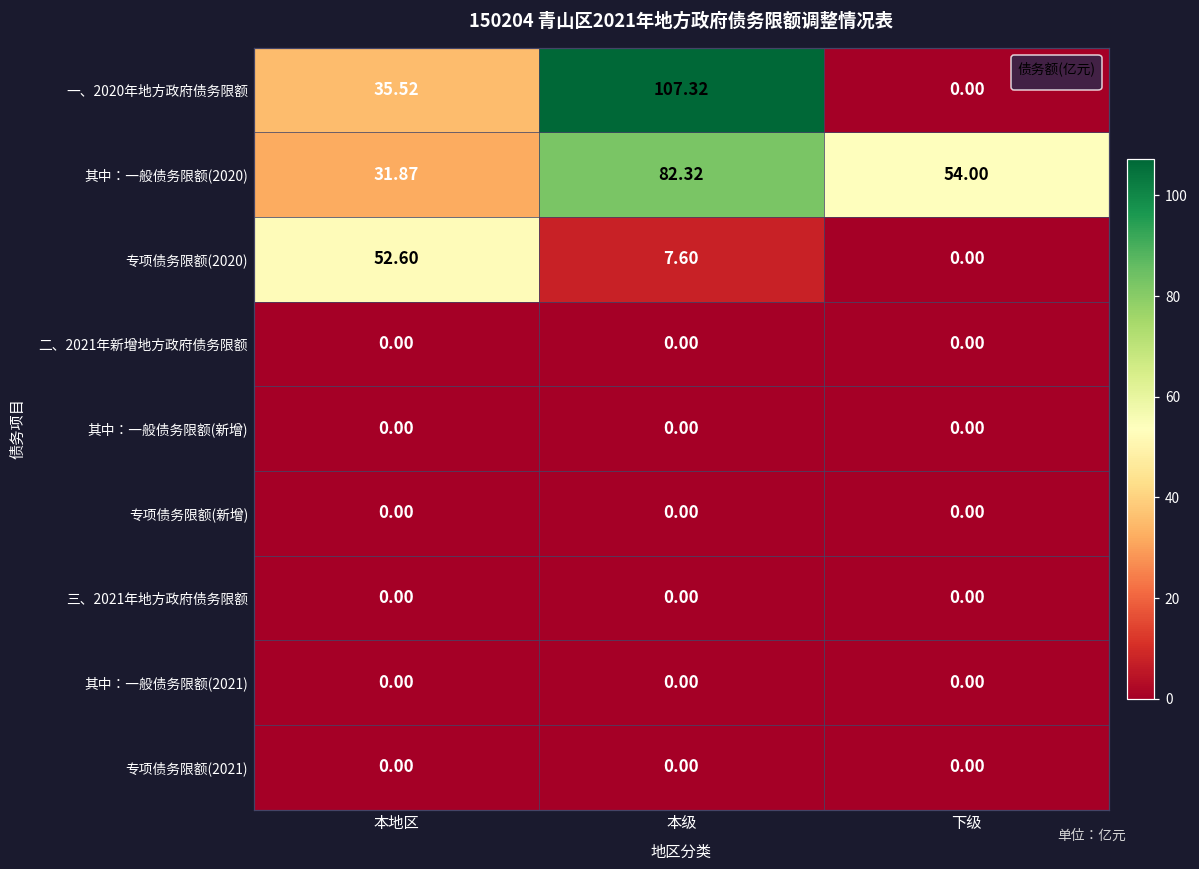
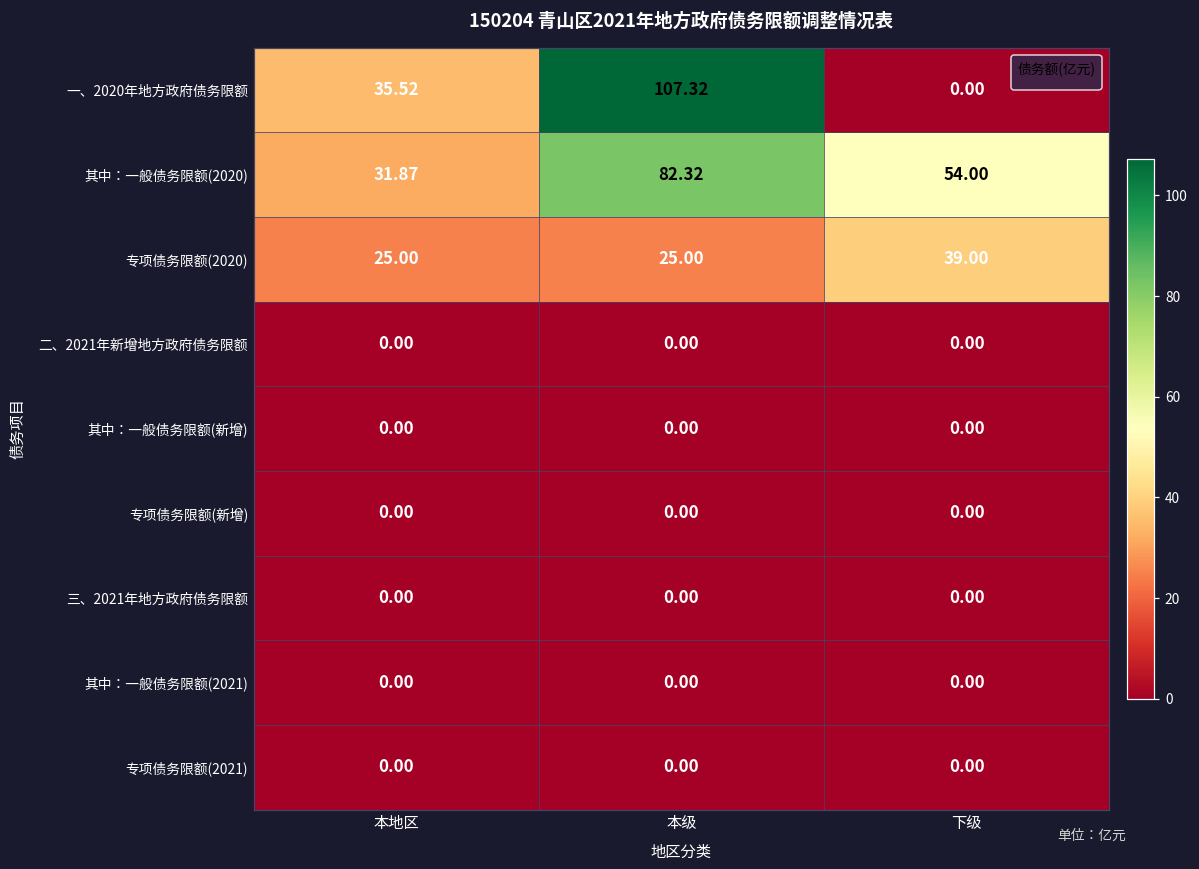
专项债务限额(2020), 本地区: 52.60 -> 25.00
专项债务限额(2020), 本级: 7.60 -> 25.00
专项债务限额(2020), 下级: 0.00 -> 39.00
